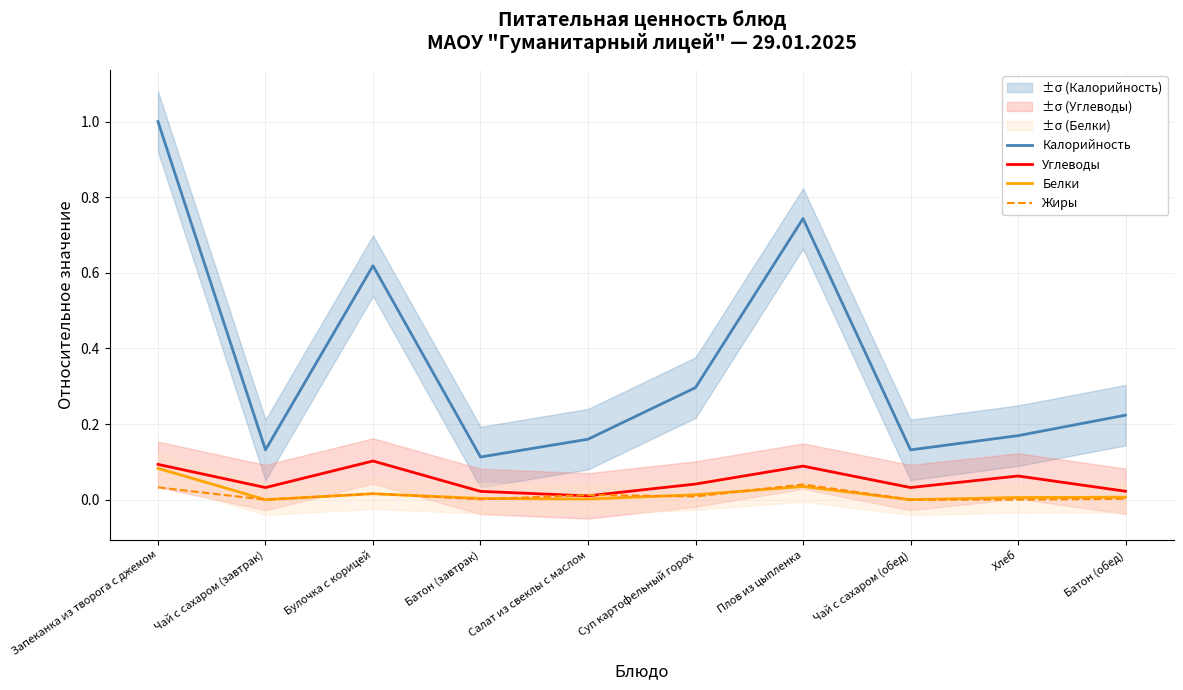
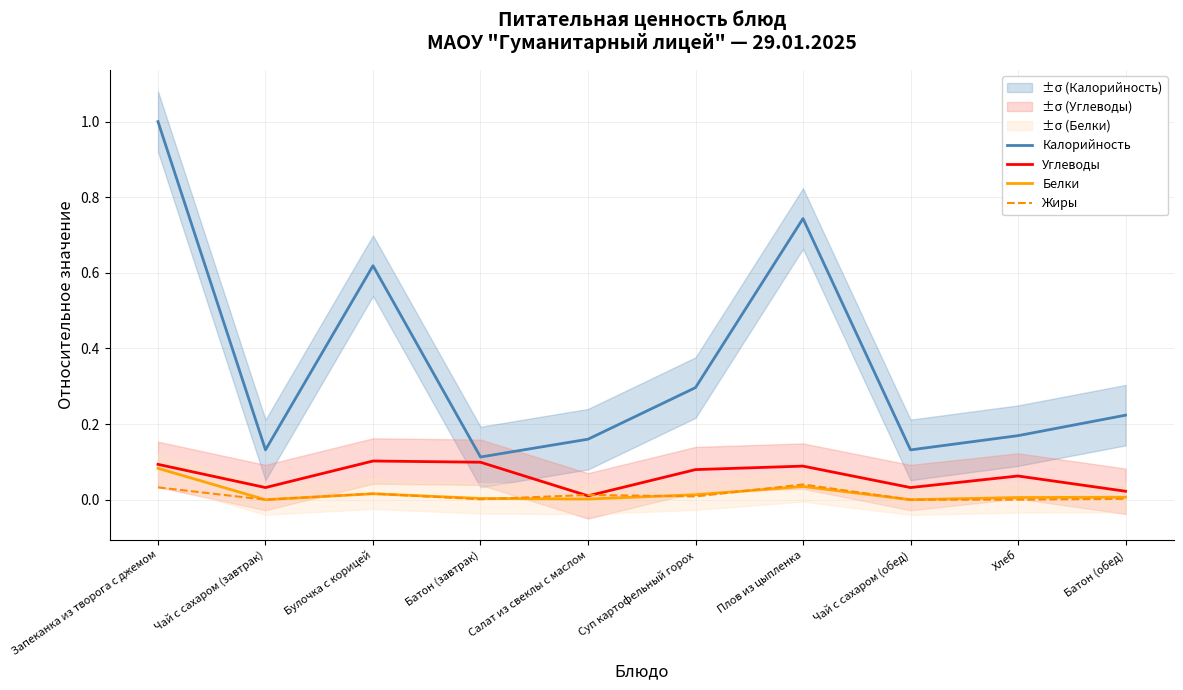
Углеводы, Батон (завтрак): 0.02 -> 0.10
Углеводы, Суп картофельный горох: 0.04 -> 0.08
